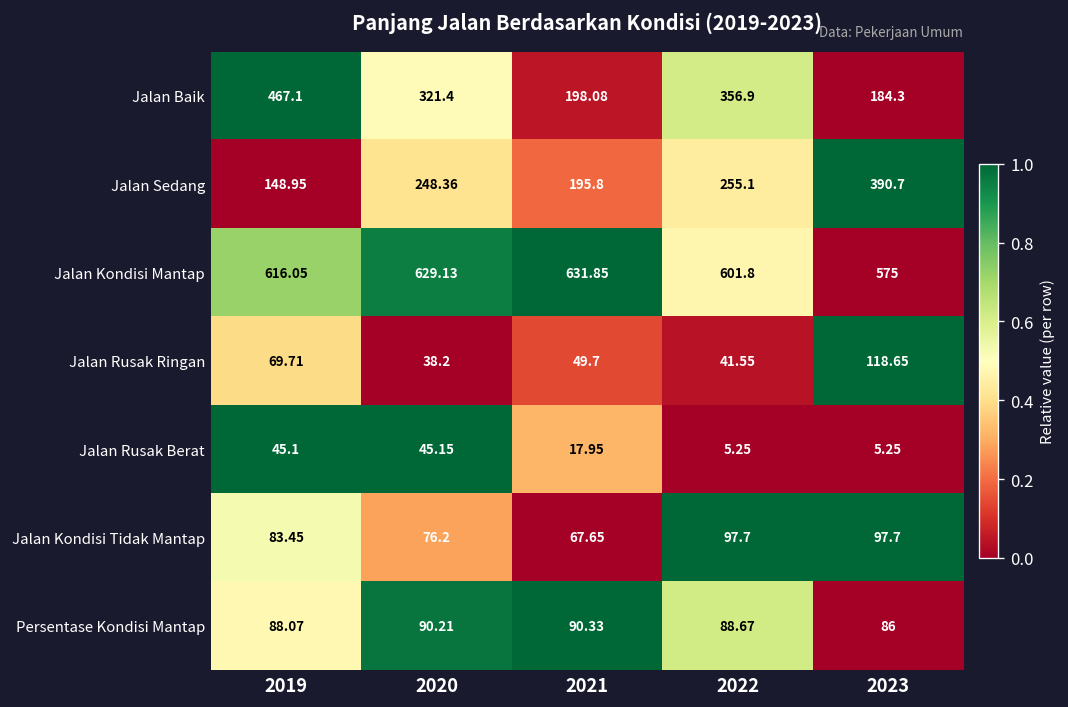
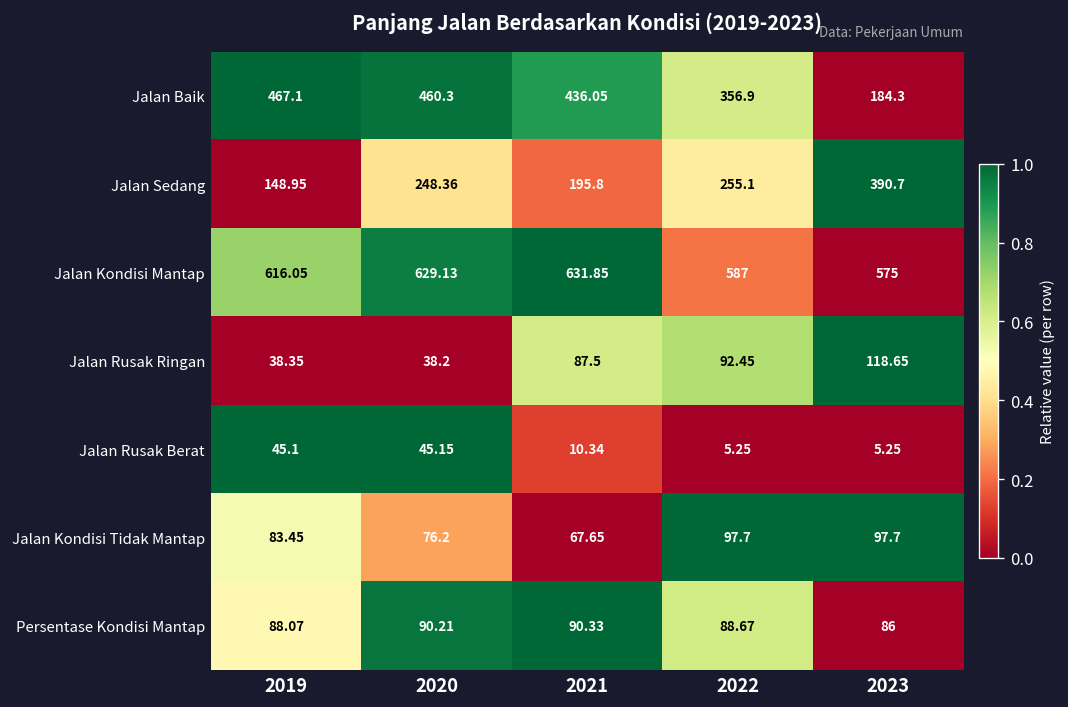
Jalan Baik, 2020: 321.4 -> 460.3
Jalan Baik, 2021: 198.08 -> 436.05
Jalan Kondisi Mantap, 2022: 601.8 -> 587
Jalan Rusak Ringan, 2019: 69.71 -> 38.35
Jalan Rusak Ringan, 2021: 49.7 -> 87.5
Jalan Rusak Ringan, 2022: 41.55 -> 92.45
Jalan Rusak Berat, 2021: 17.95 -> 10.34
